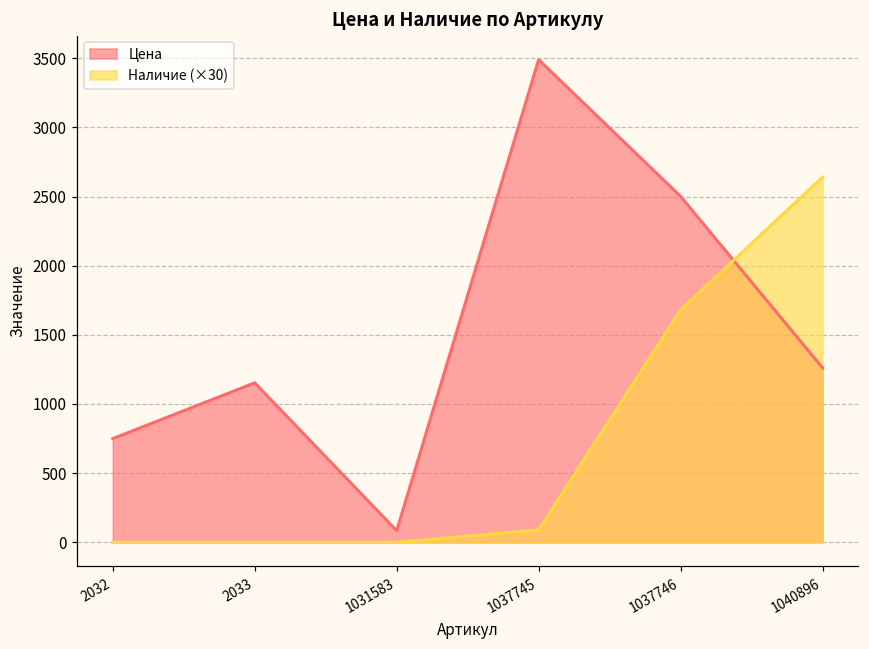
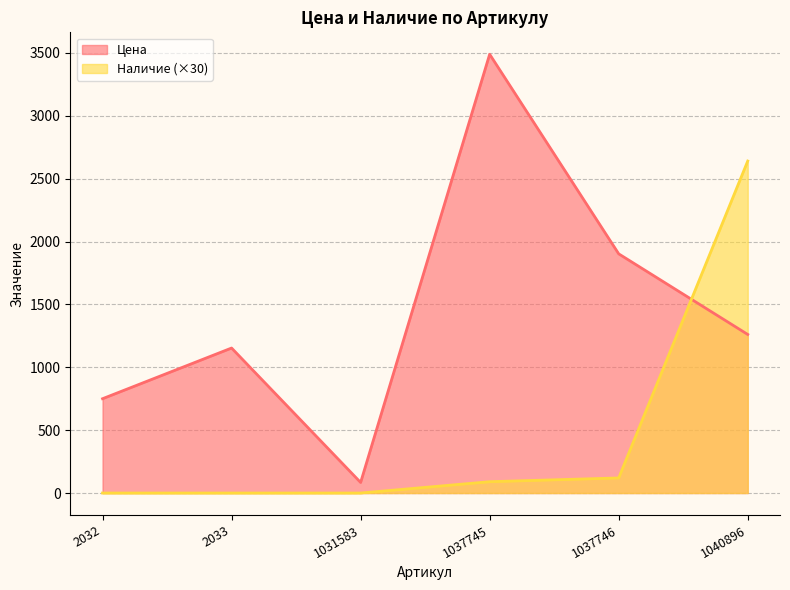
Цена, 1037746: 2500 -> 1900
Наличие (×30), 1037746: 1680 -> 120
